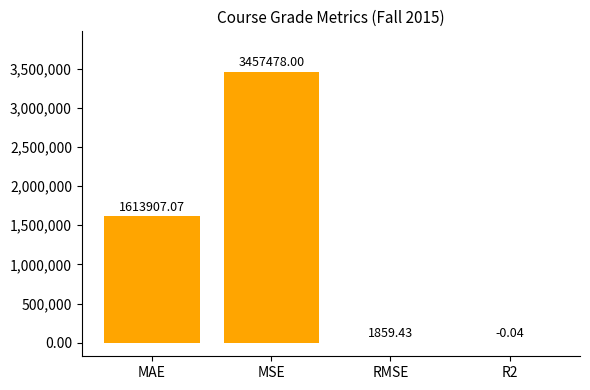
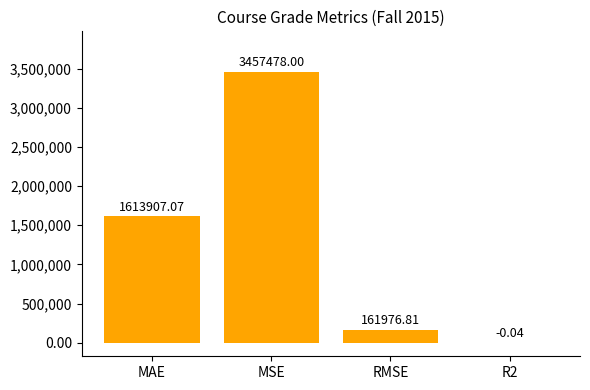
RMSE: 1859.43 -> 161976.81
